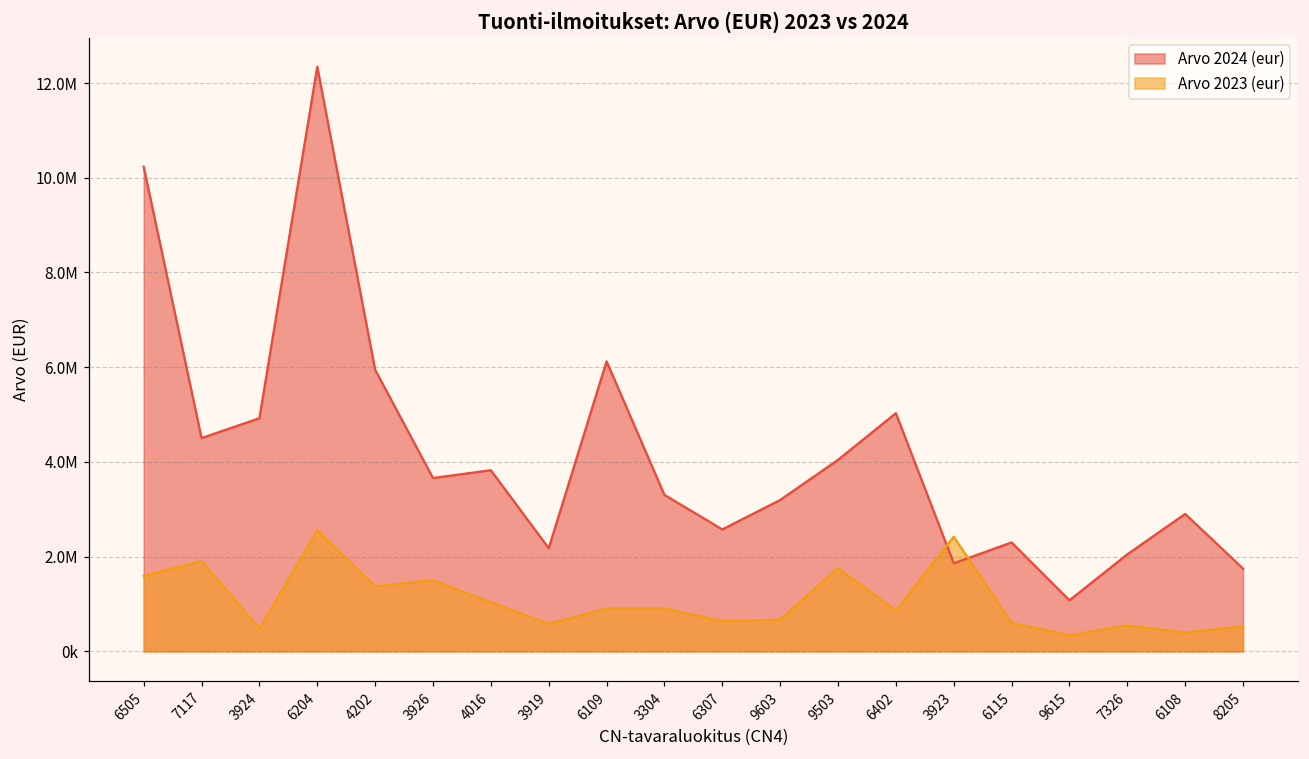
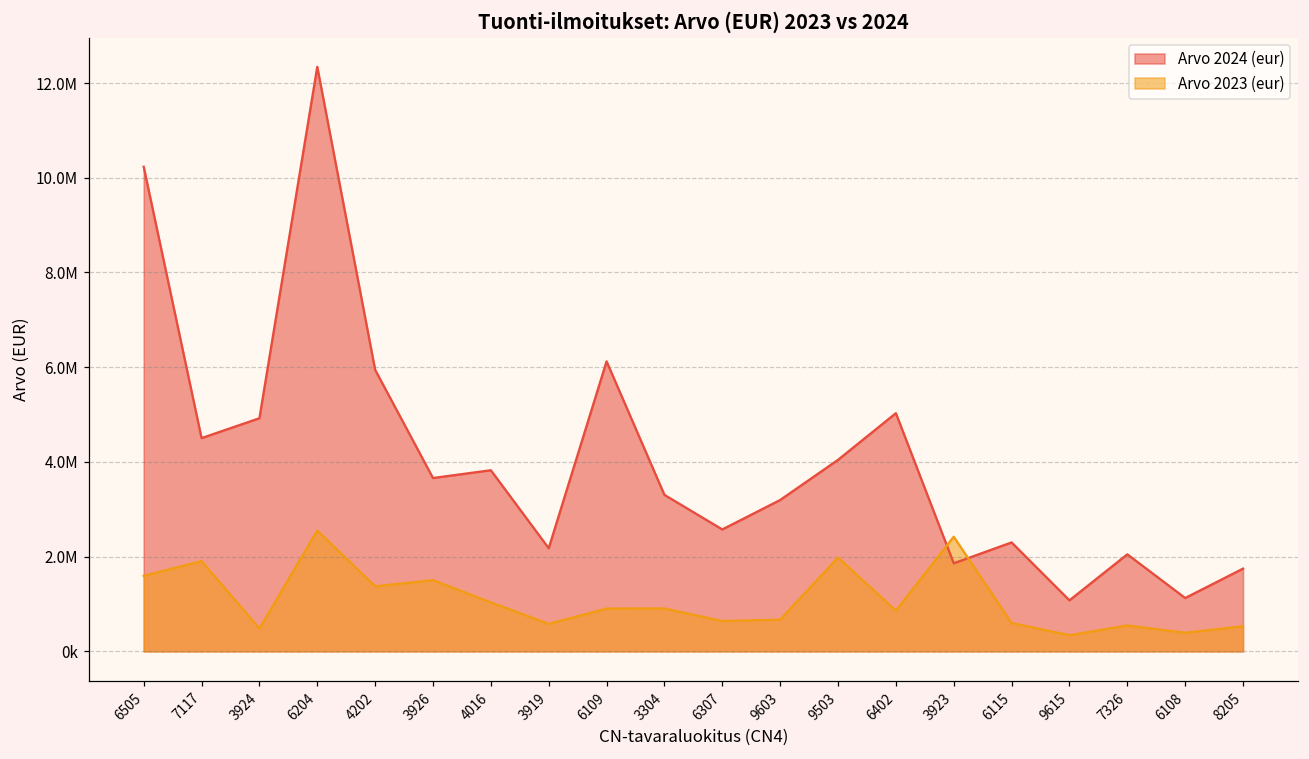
Arvo 2023 (eur), 9503: 1800000 -> 2000000
Arvo 2024 (eur), 6108: 2900000 -> 1100000
